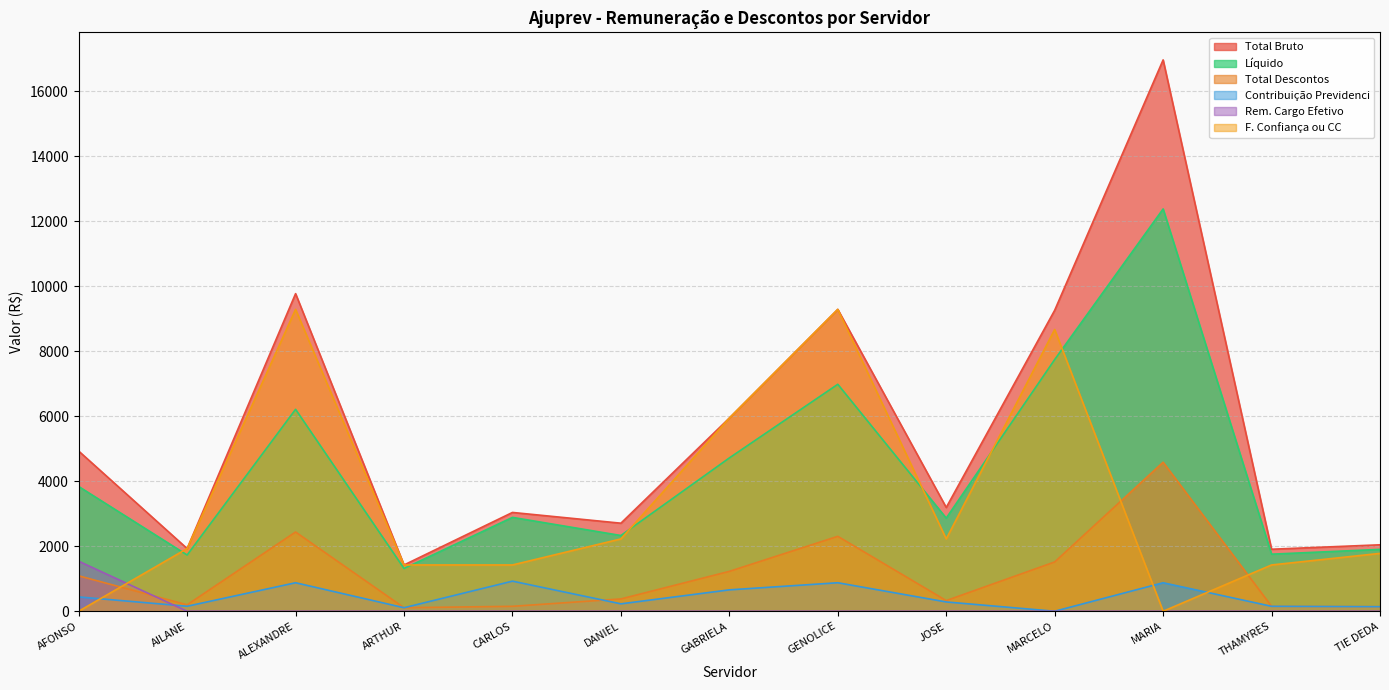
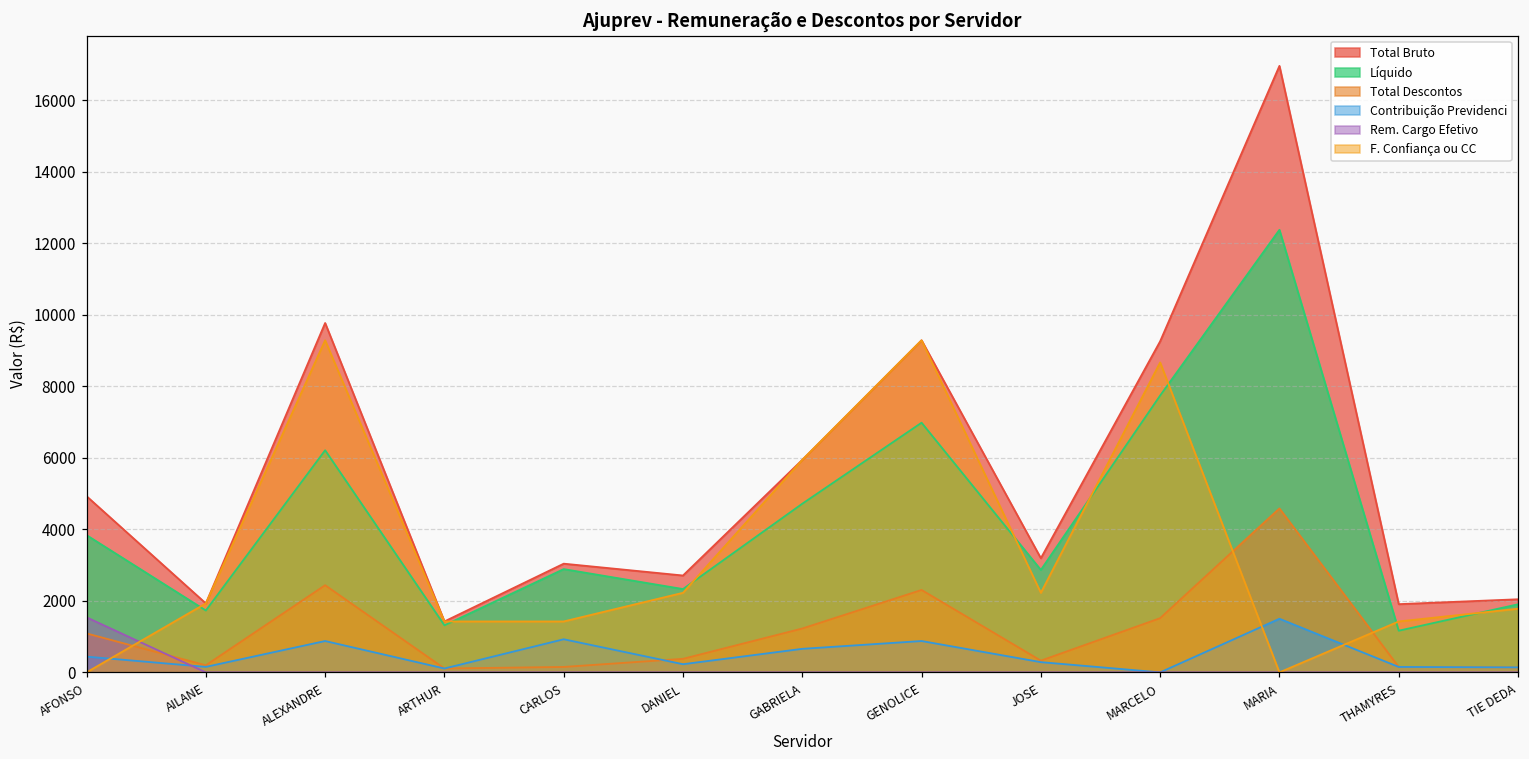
Contribuição Previdenci, MARIA: 900 -> 1500
Líquido, THAMYRES: 1800 -> 1200
